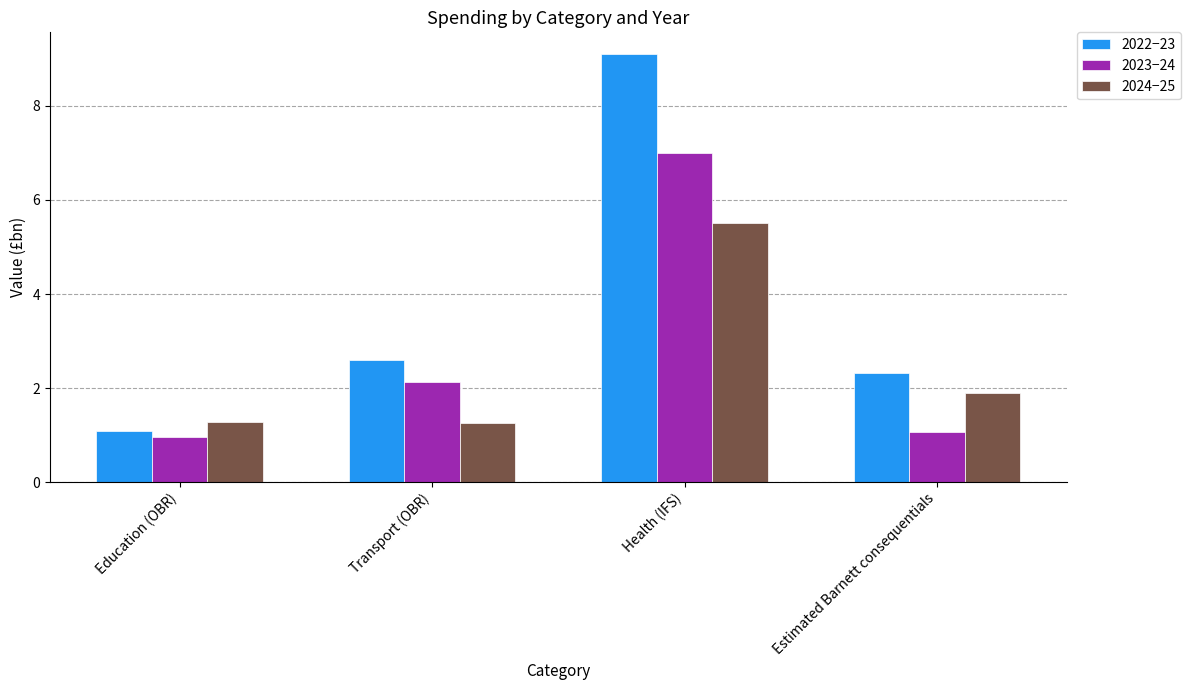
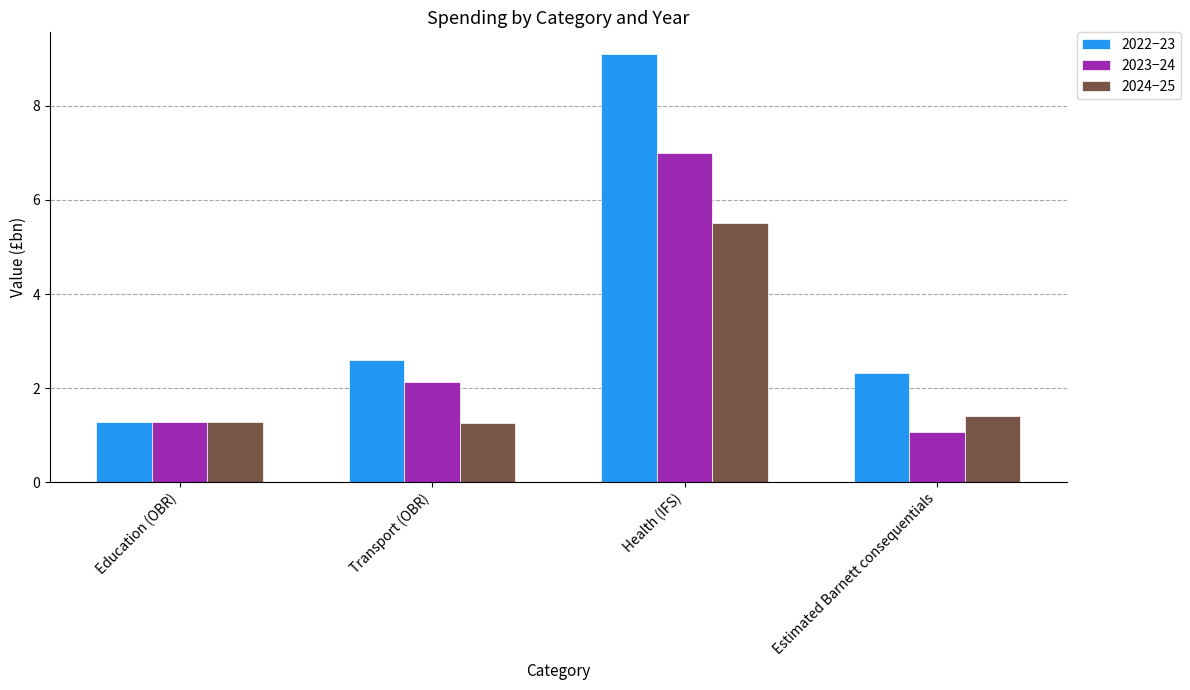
2022−23, Education (OBR): 1.1 -> 1.3
2023−24, Education (OBR): 1.0 -> 1.3
2024−25, Estimated Barnett consequentials: 1.9 -> 1.4
